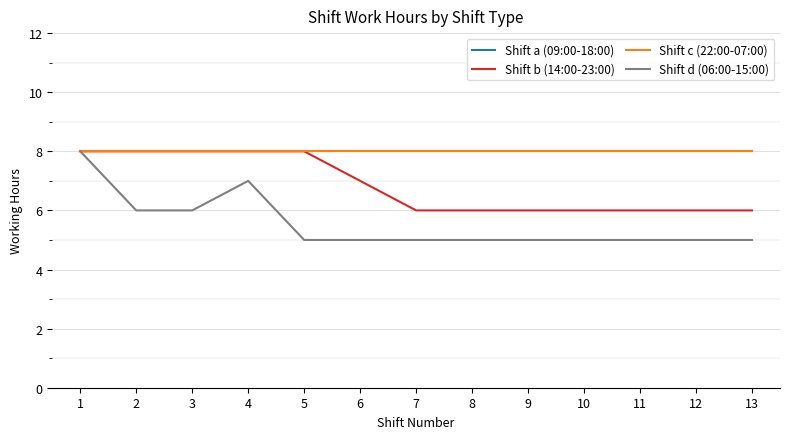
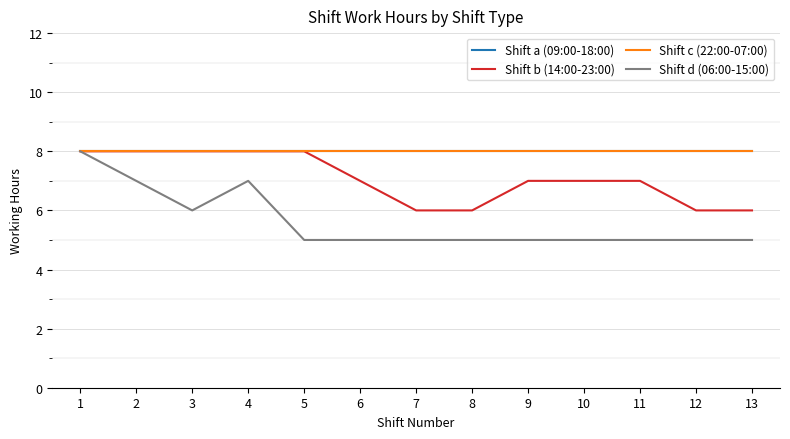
Shift d (06:00-15:00), 2: 6 -> 7
Shift b (14:00-23:00), 9: 6 -> 7
Shift b (14:00-23:00), 10: 6 -> 7
Shift b (14:00-23:00), 11: 6 -> 7
